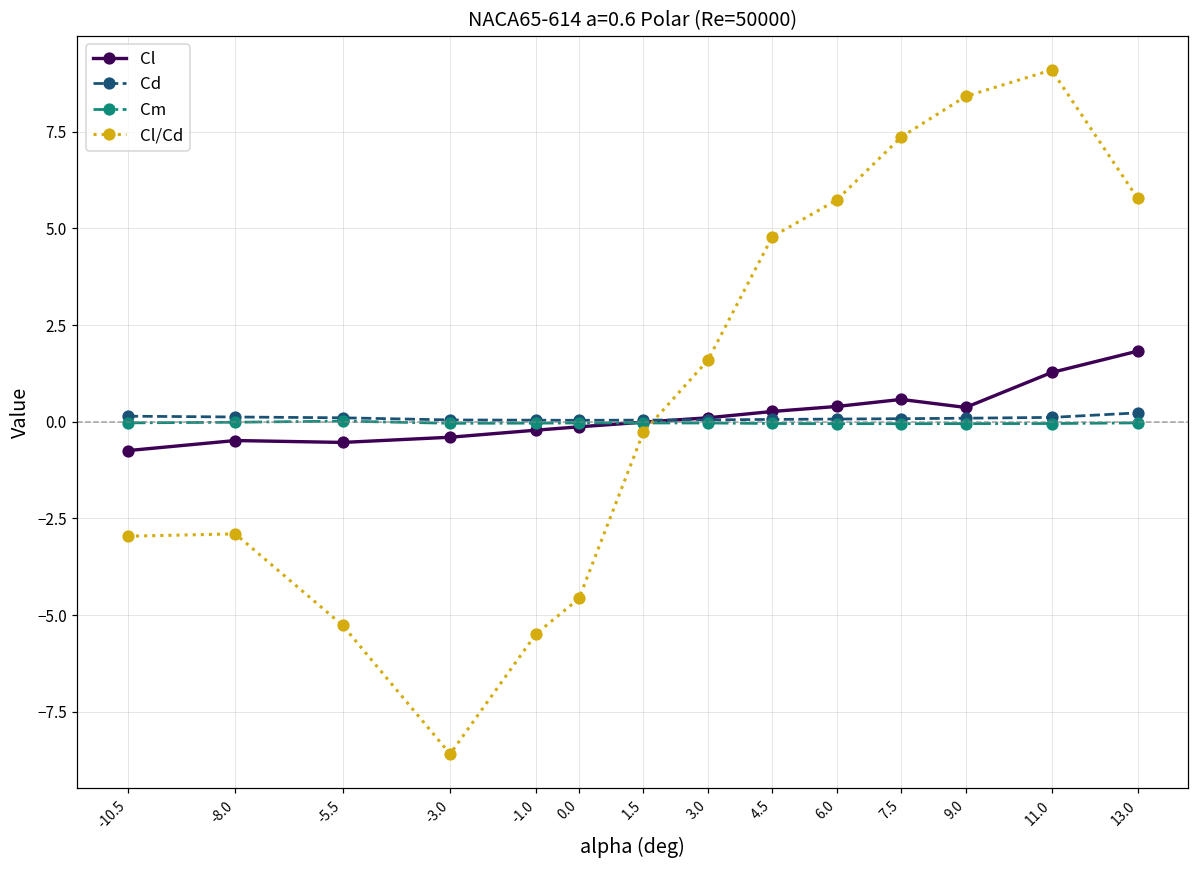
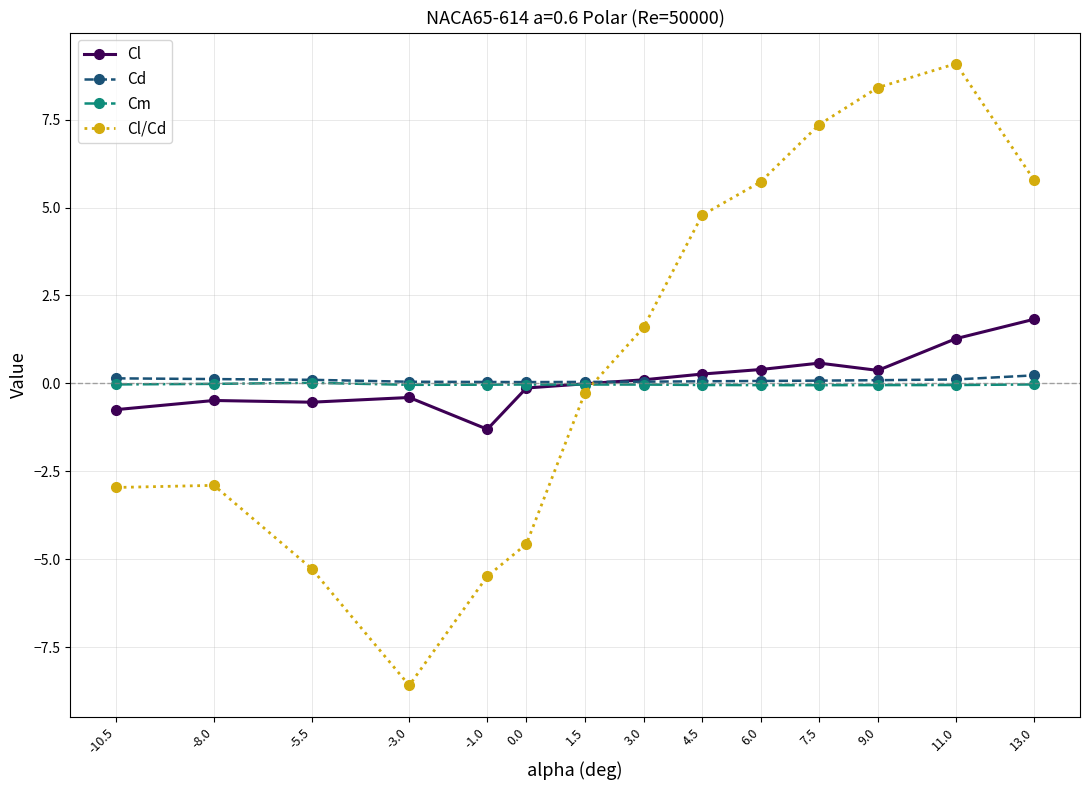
Cl, -1.0: -0.2 -> -1.3
